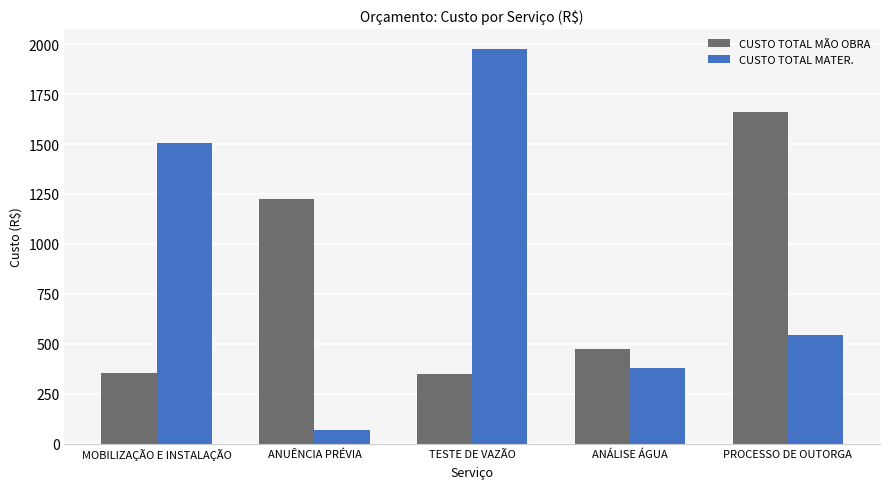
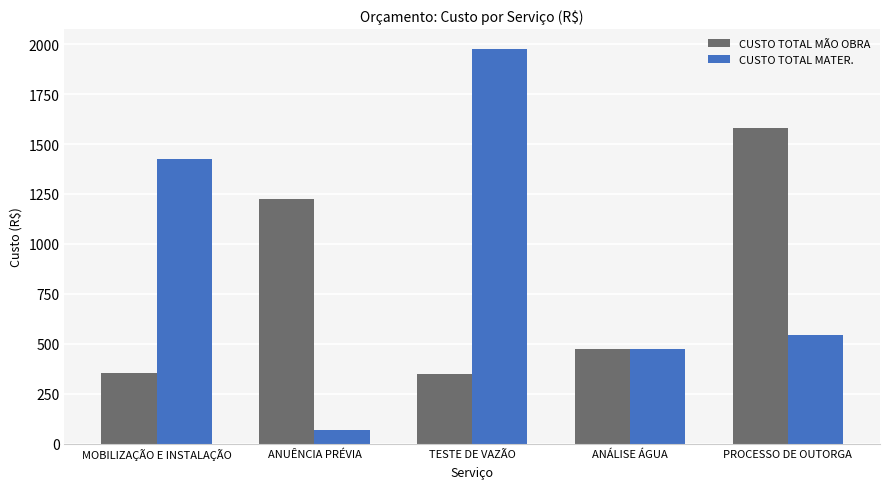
CUSTO TOTAL MATER., MOBILIZAÇÃO E INSTALAÇÃO: 1510 -> 1430
CUSTO TOTAL MATER., ANÁLISE ÁGUA: 380 -> 480
CUSTO TOTAL MÃO OBRA, PROCESSO DE OUTORGA: 1660 -> 1580
